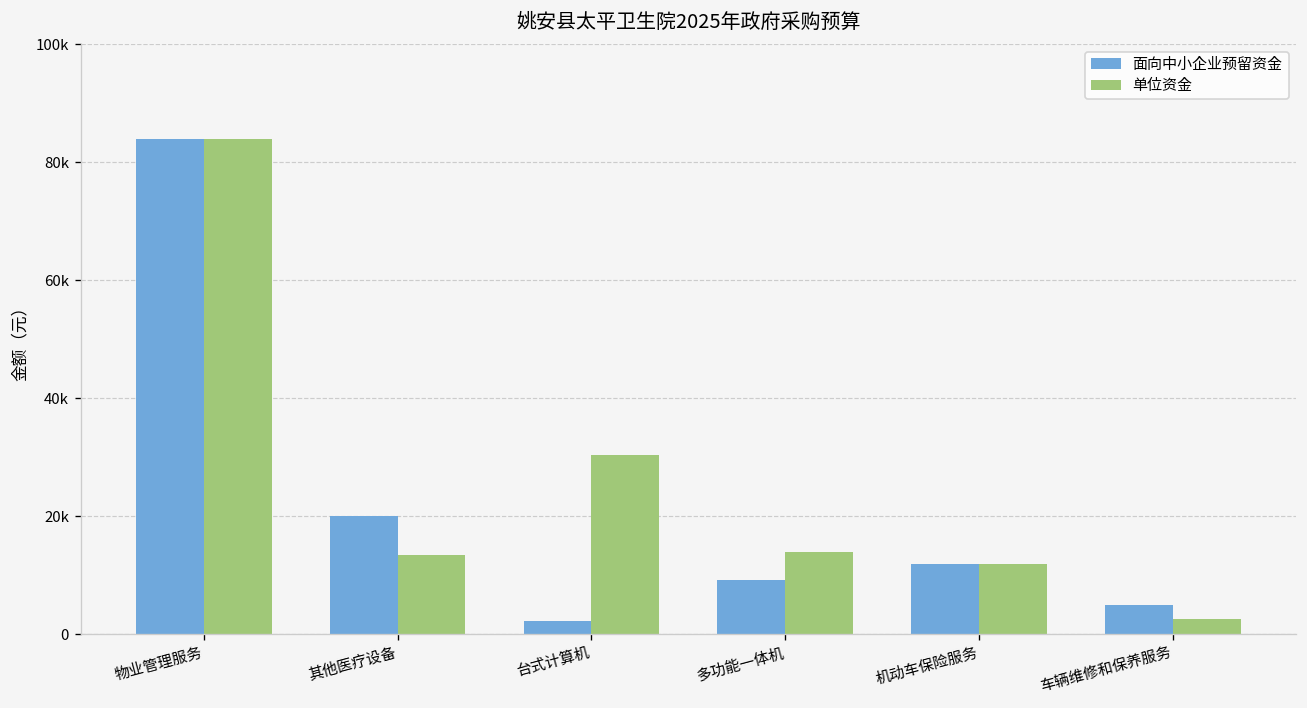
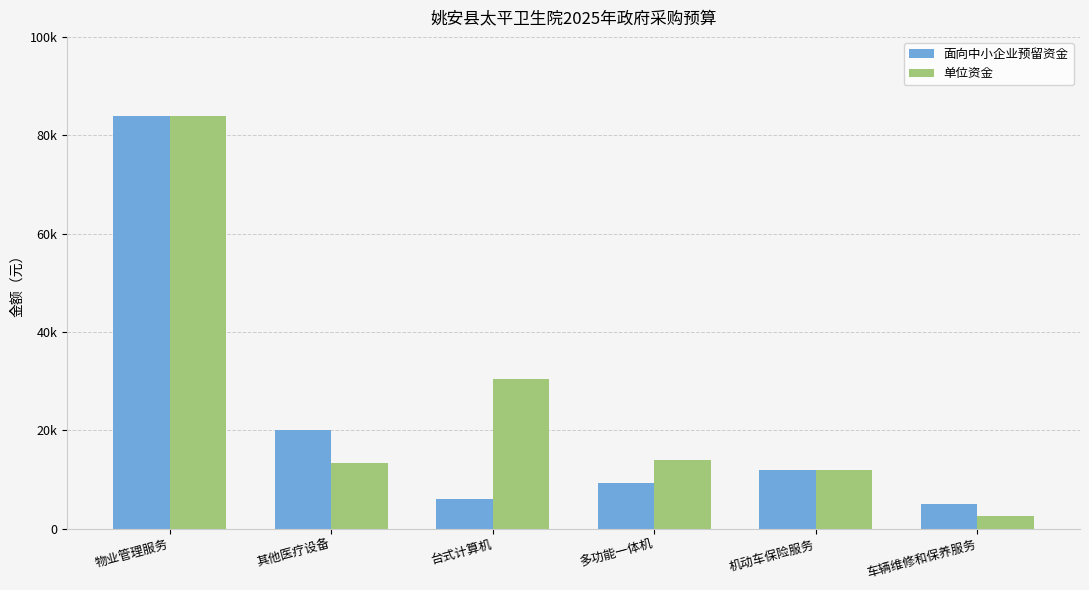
面向中小企业预留资金, 台式计算机: 2000 -> 6000
